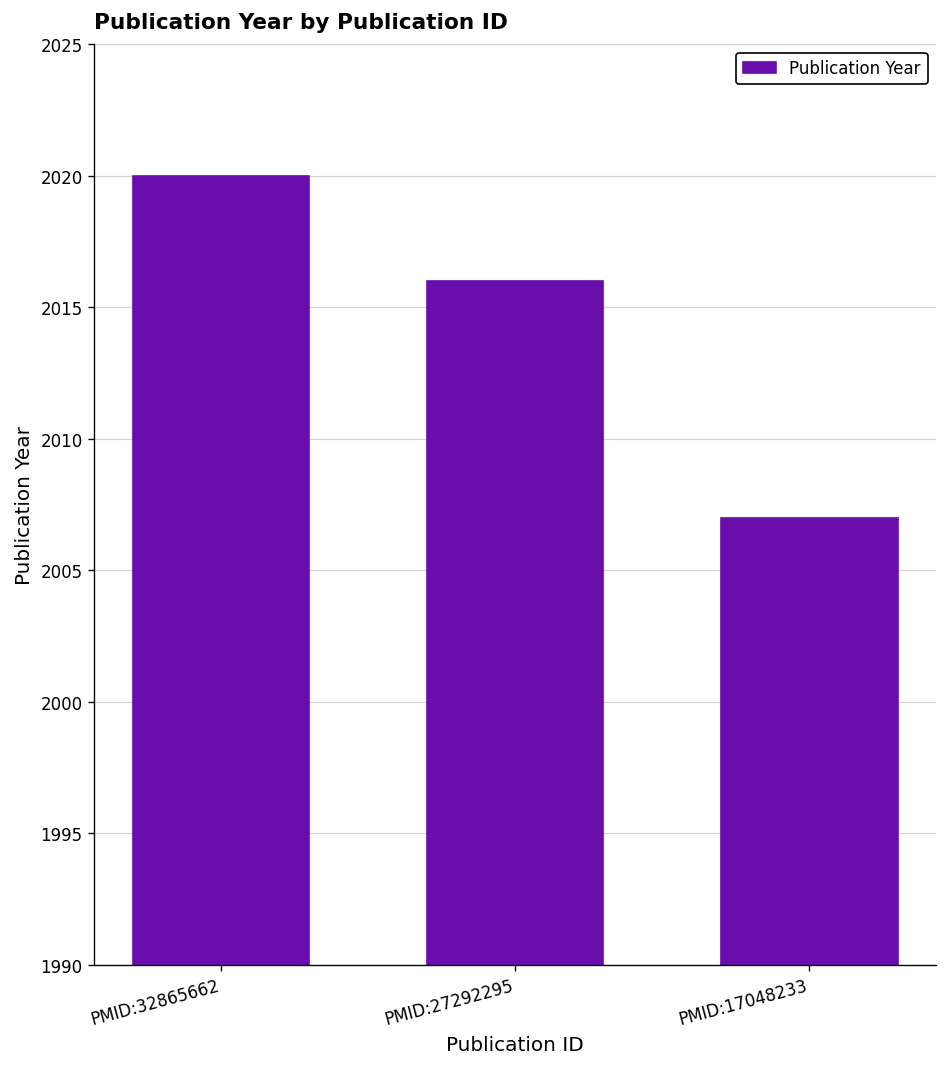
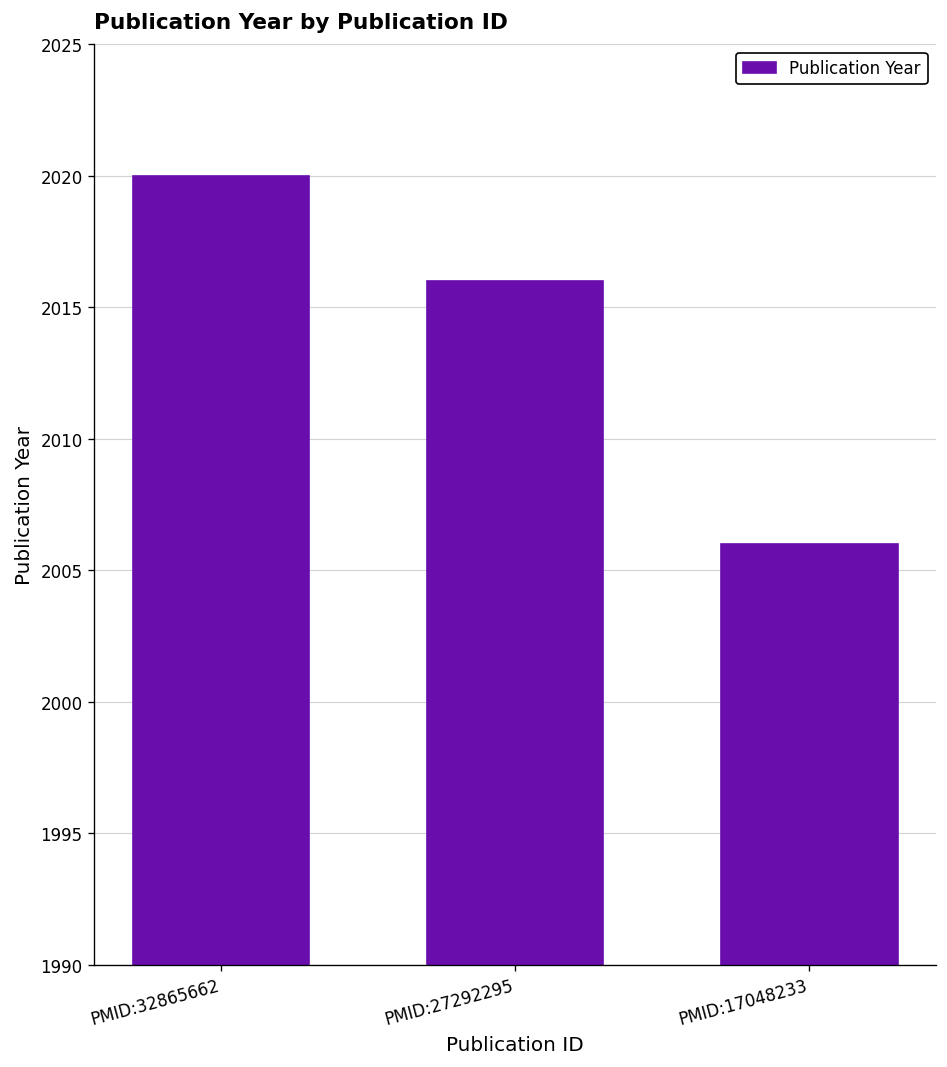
PMID:17048233: 2007 -> 2006
